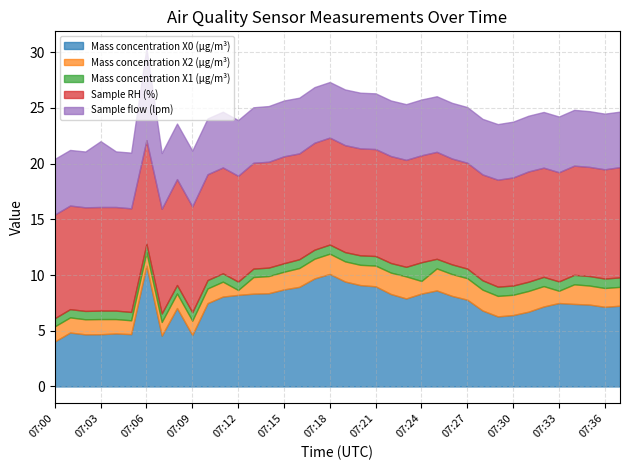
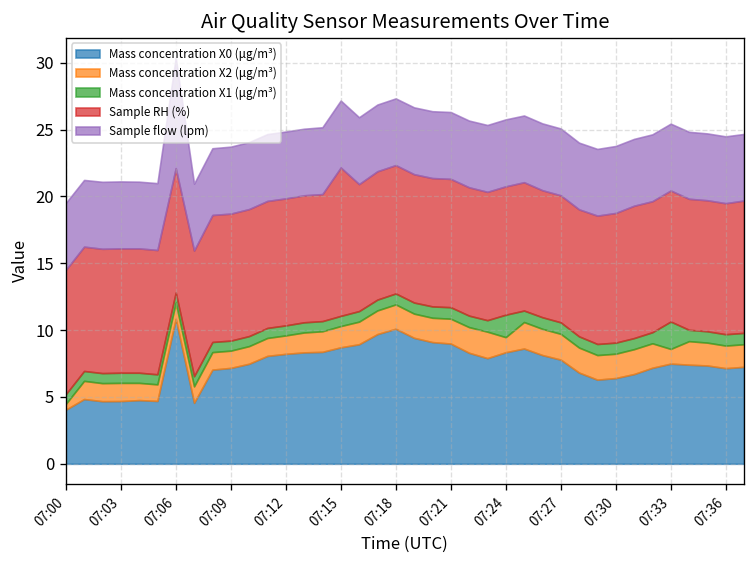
Mass concentration X2 (μg/m³), 07:00: 1.4 -> 0.4
Sample flow (lpm), 07:03: 5.9 -> 5.0
Mass concentration X0 (μg/m³), 07:09: 4.6 -> 7.2
Mass concentration X2 (μg/m³), 07:12: 0.4 -> 1.4
Sample RH (%), 07:15: 9.6 -> 11.1
Mass concentration X1 (μg/m³), 07:33: 0.8 -> 2.1
